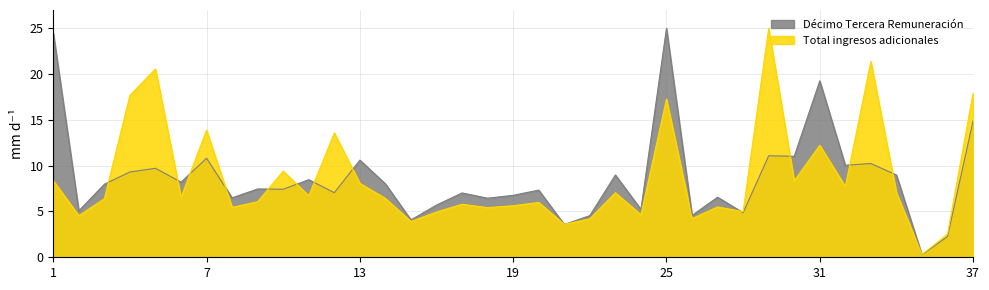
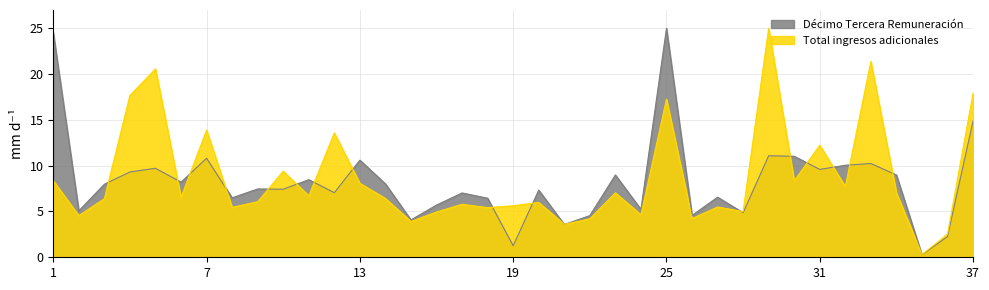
Décimo Tercera Remuneración, 19: 7 -> 1
Décimo Tercera Remuneración, 31: 19 -> 10
